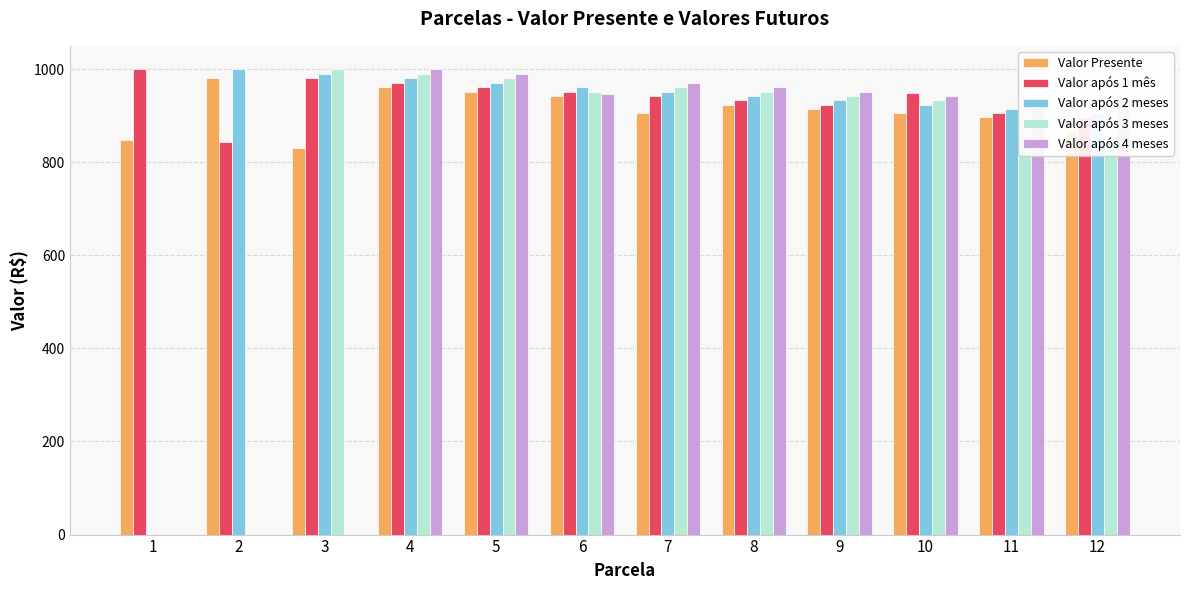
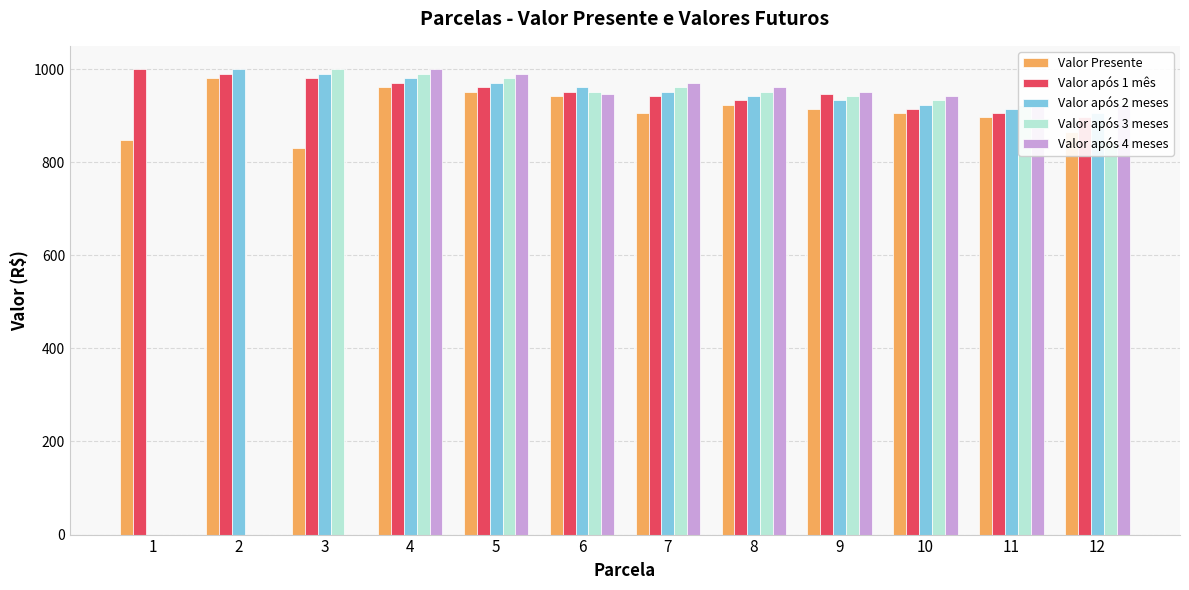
Valor após 1 mês, 2: 840 -> 990
Valor após 1 mês, 9: 920 -> 950
Valor após 1 mês, 10: 950 -> 910
